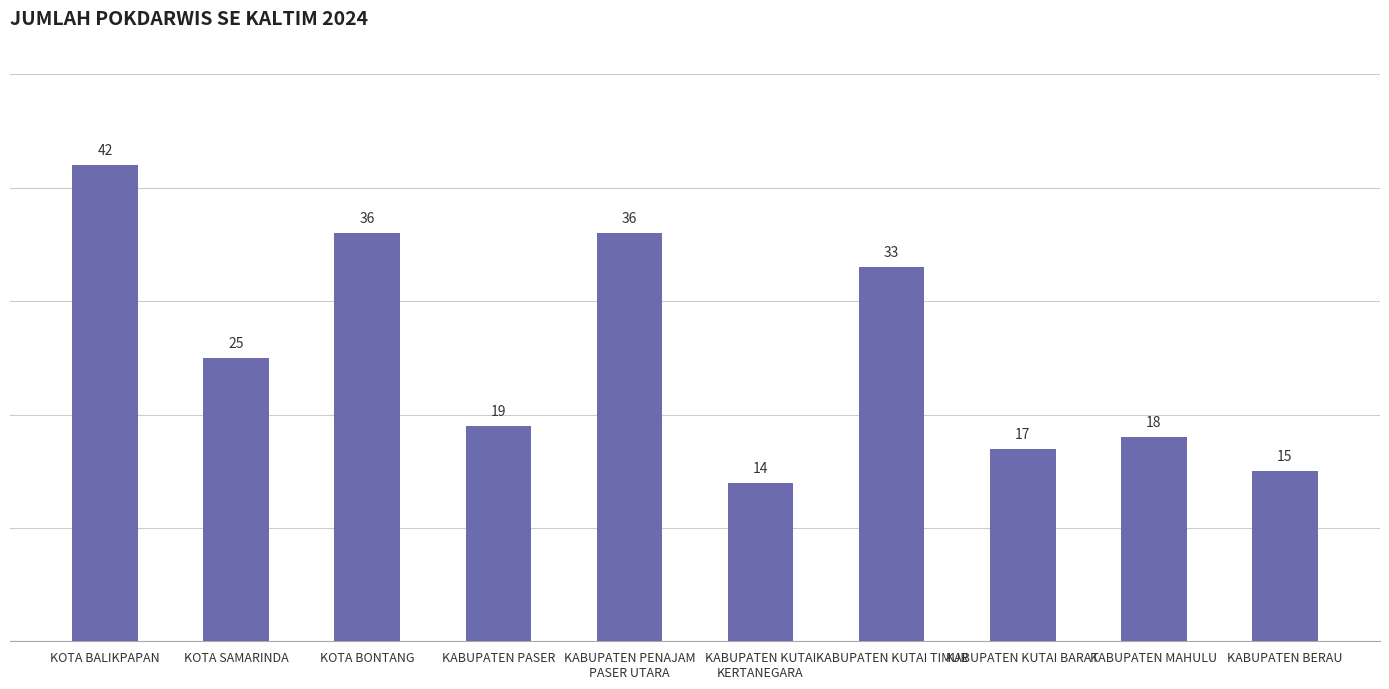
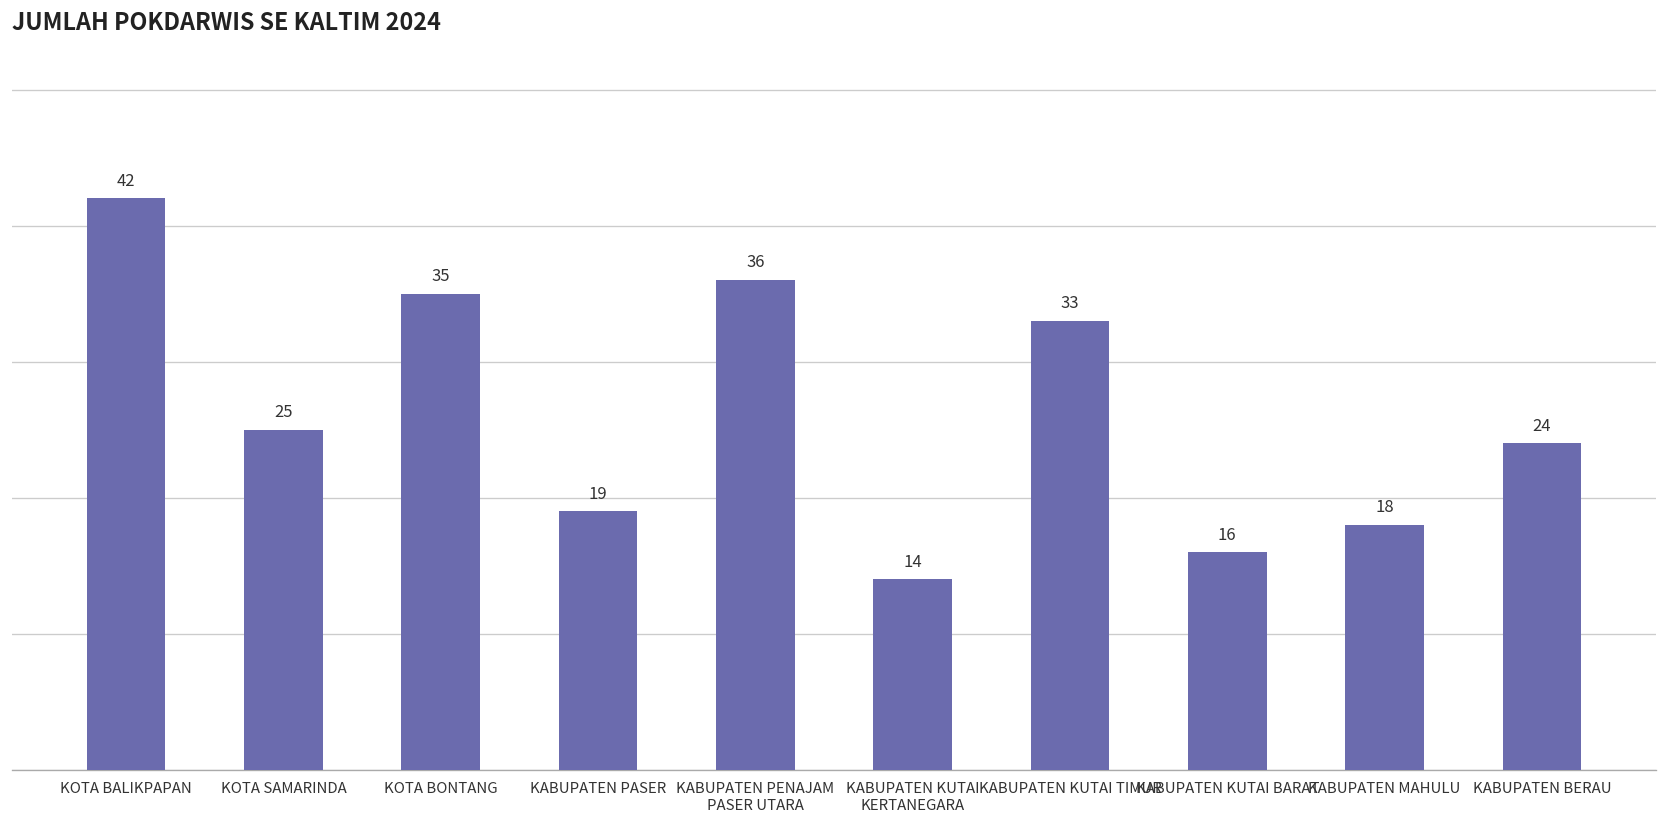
KOTA BONTANG: 36 -> 35
KABUPATEN KUTAI BARAT: 17 -> 16
KABUPATEN BERAU: 15 -> 24
